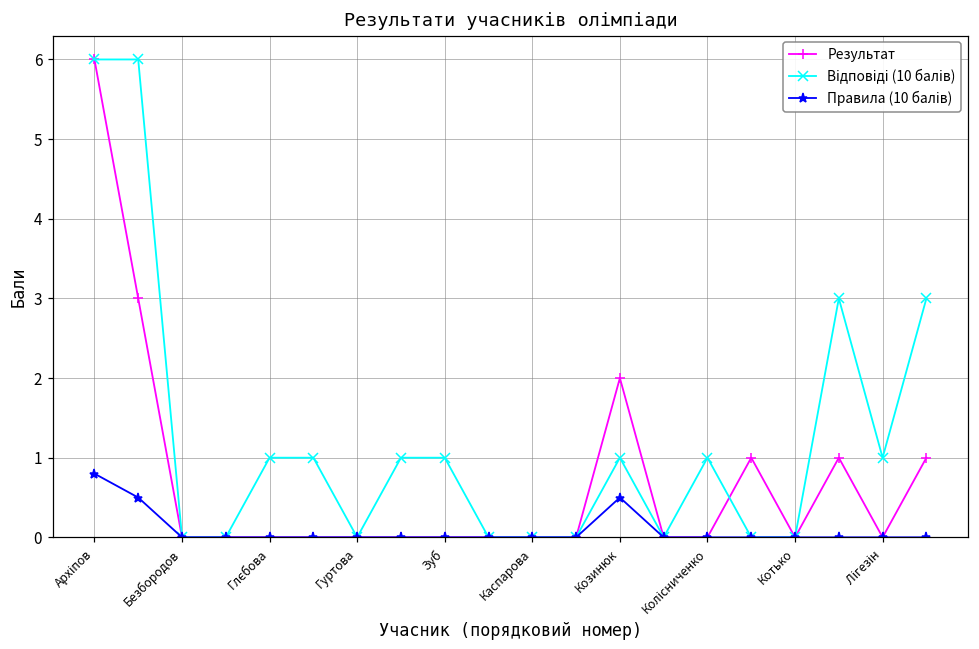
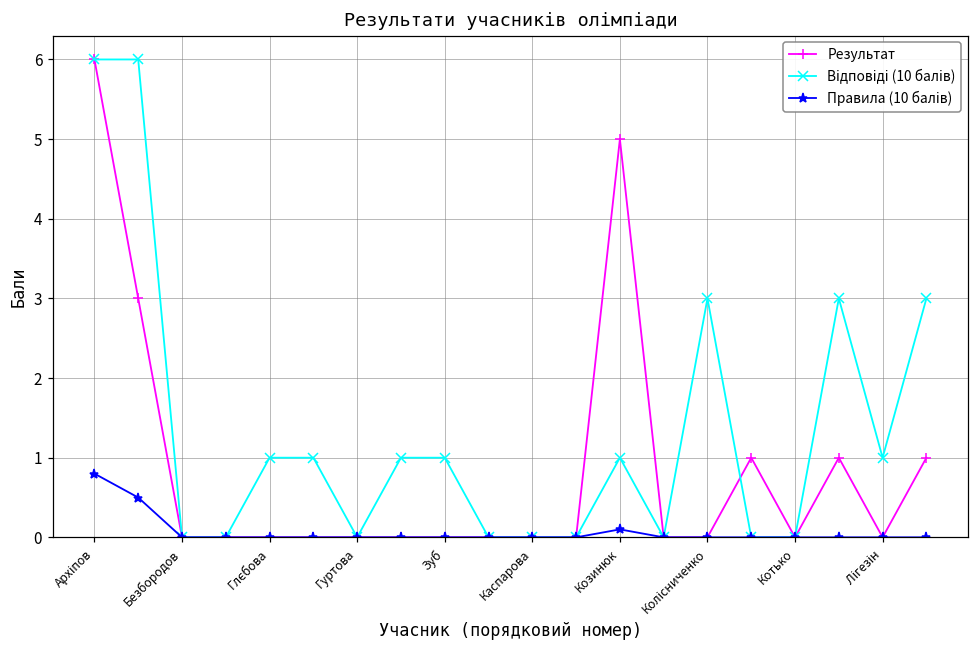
Результат, Козинюк: 2 -> 5
Правила (10 балів), Козинюк: 0.5 -> 0.1
Відповіді (10 балів), Колісниченко: 1 -> 3
